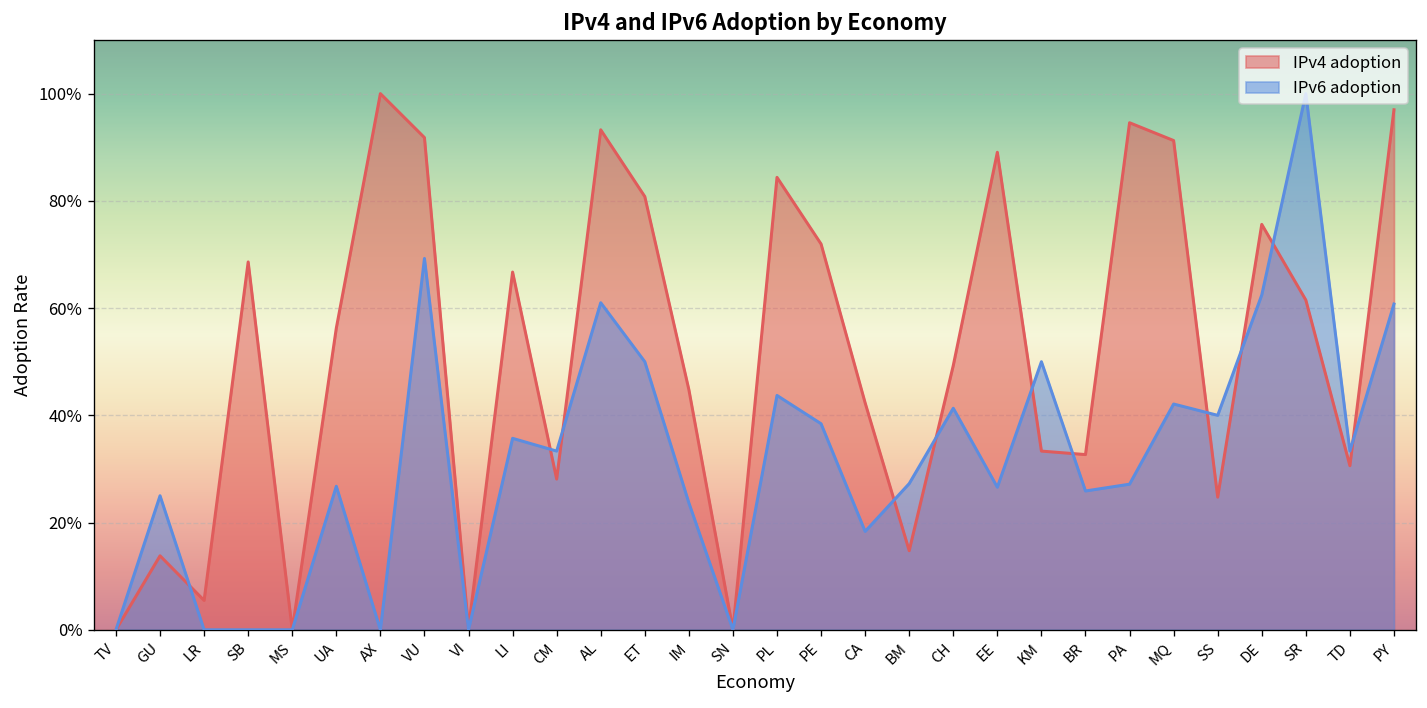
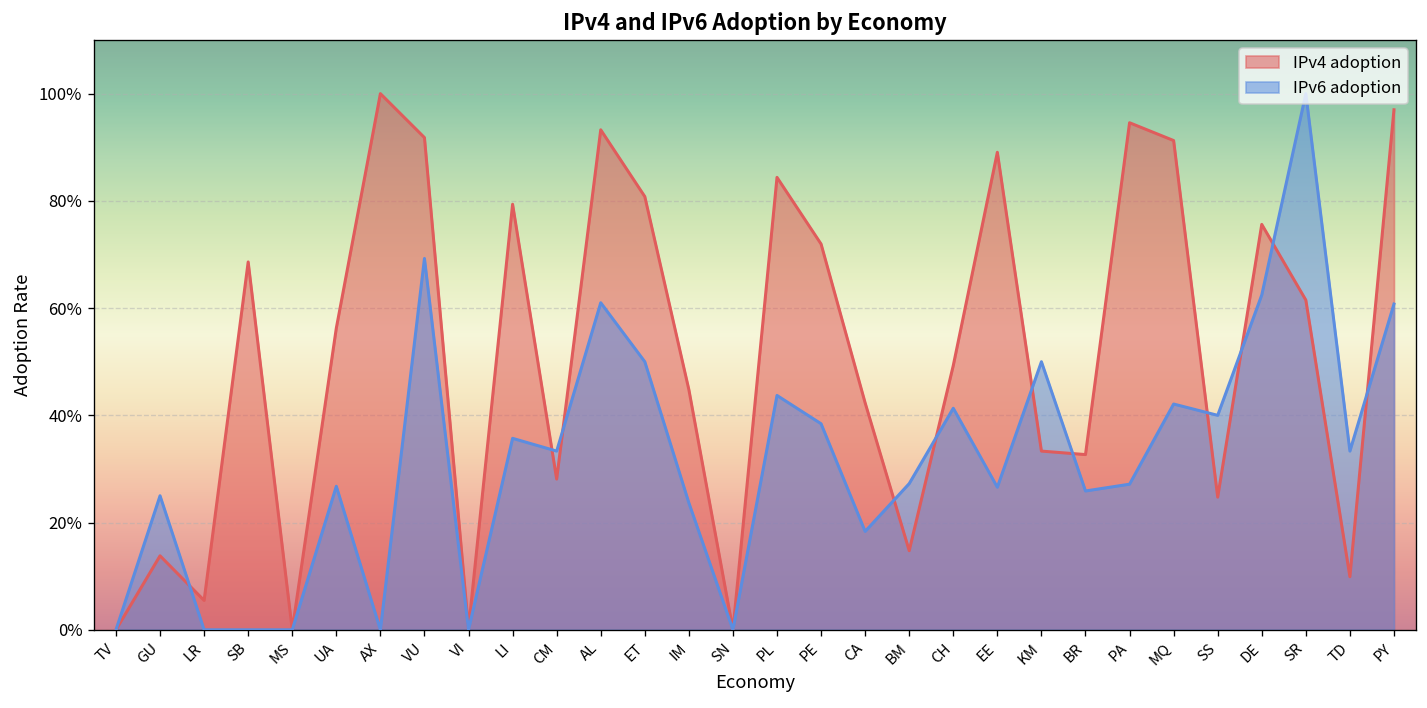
IPv4 adoption, LI: 67% -> 79%
IPv4 adoption, TD: 31% -> 10%
